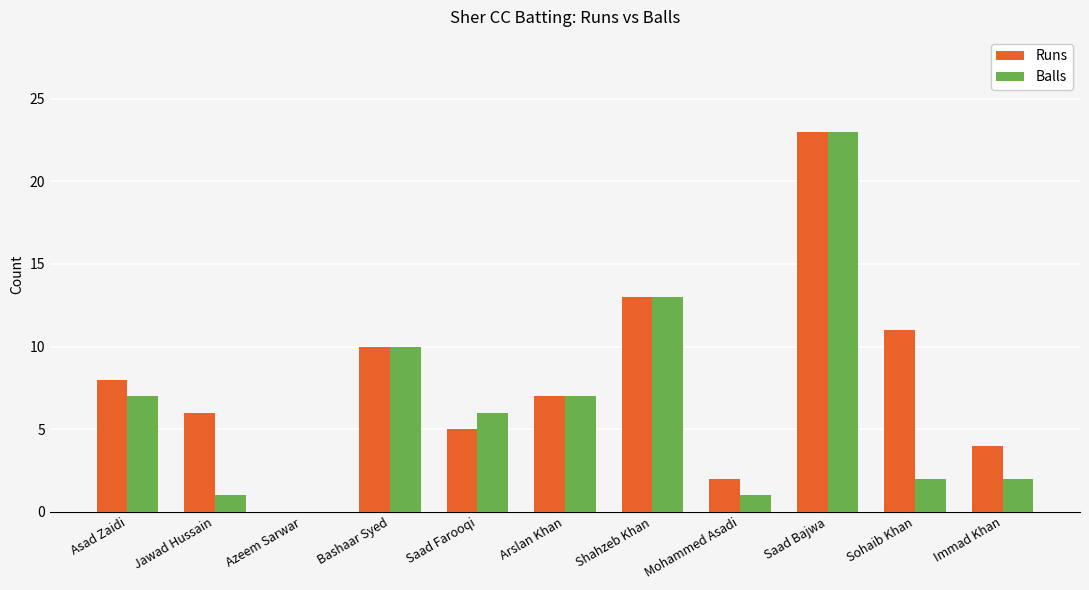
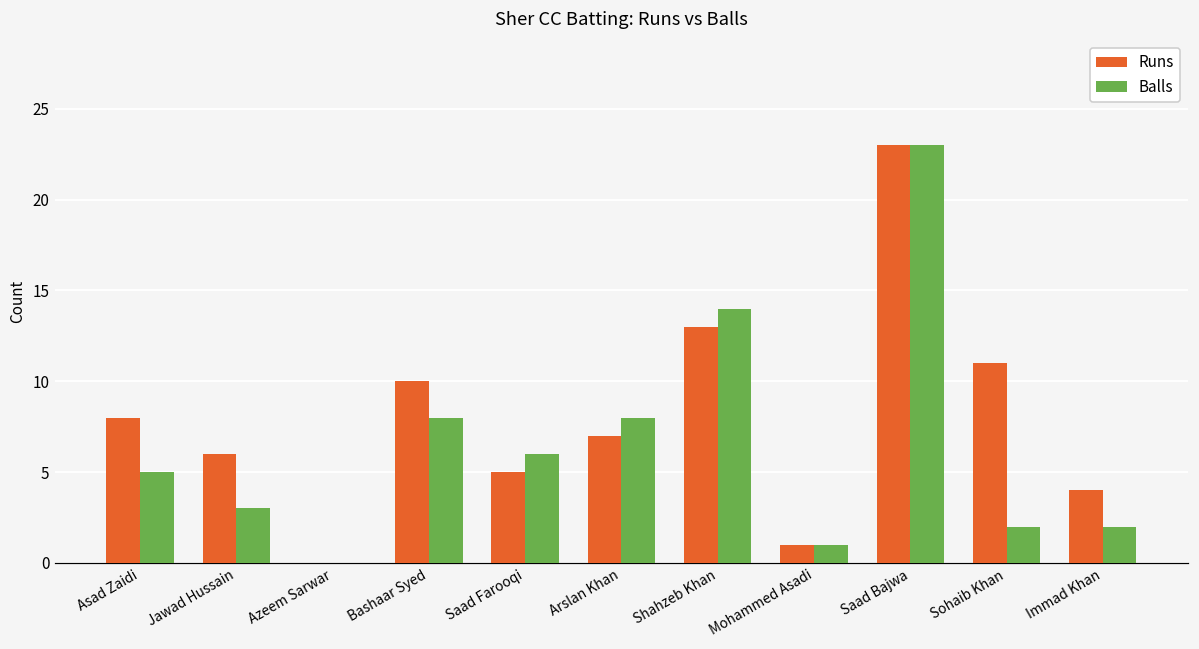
Balls, Asad Zaidi: 7 -> 5
Balls, Jawad Hussain: 1 -> 3
Balls, Bashaar Syed: 10 -> 8
Balls, Arslan Khan: 7 -> 8
Balls, Shahzeb Khan: 13 -> 14
Runs, Mohammed Asadi: 2 -> 1
